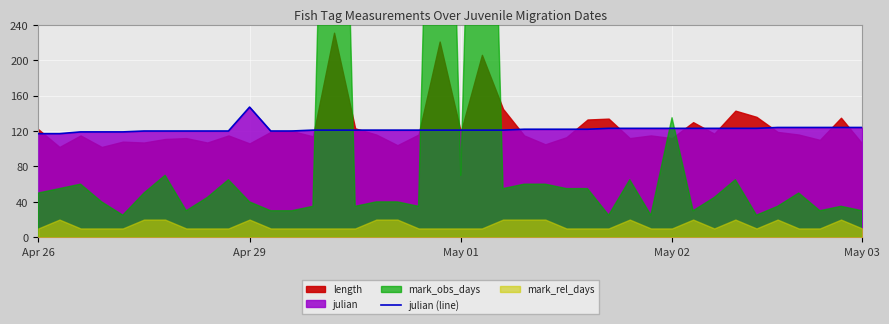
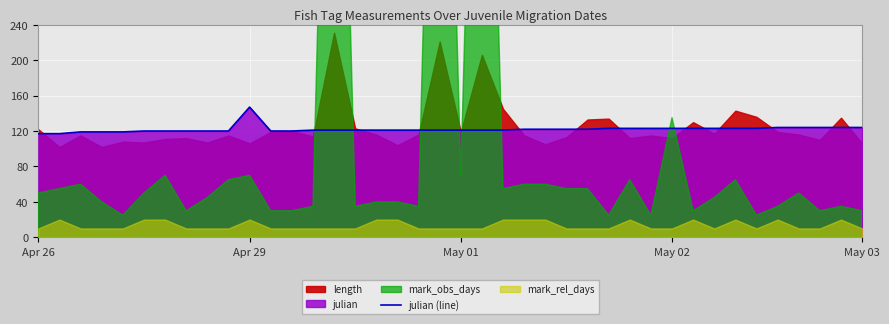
mark_obs_days, Apr 29: 40 -> 70
